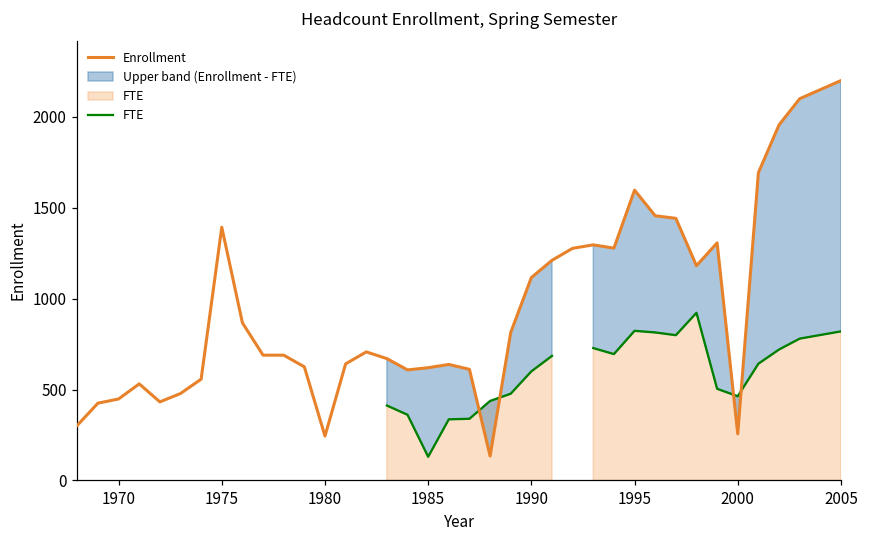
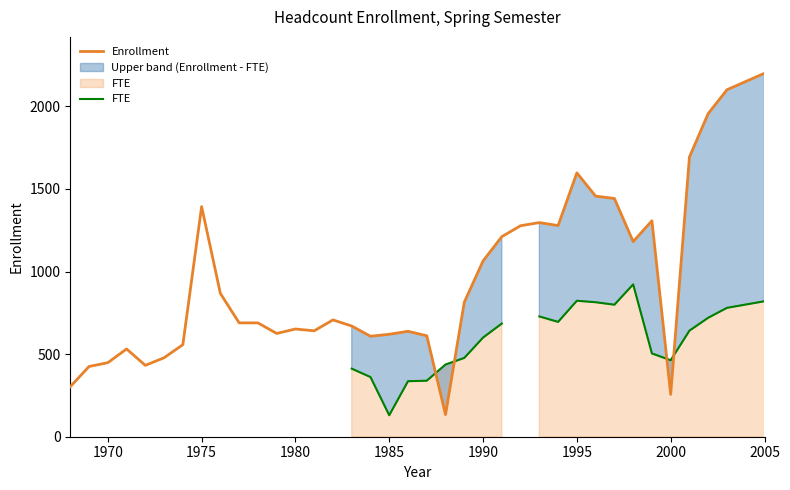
Enrollment, 1980: 240 -> 650
Enrollment, 1990: 1120 -> 1060
